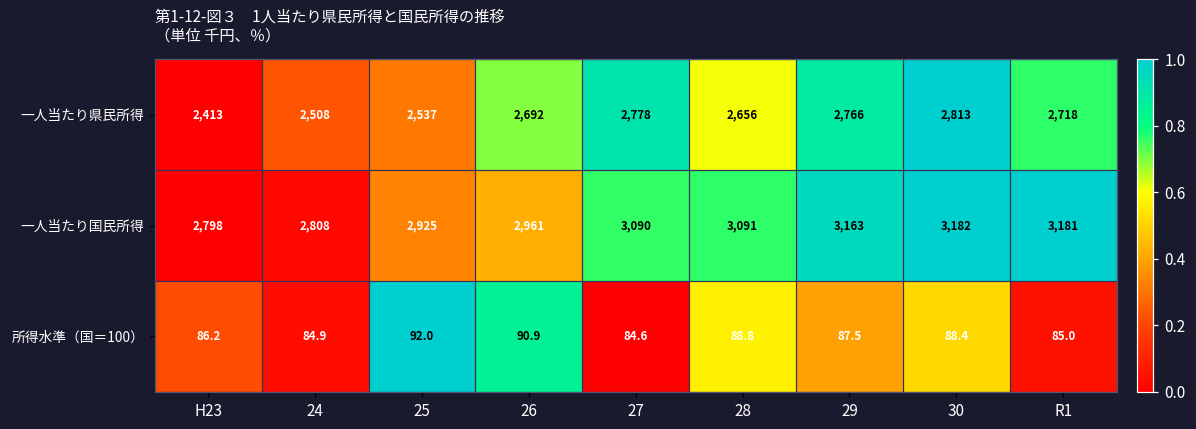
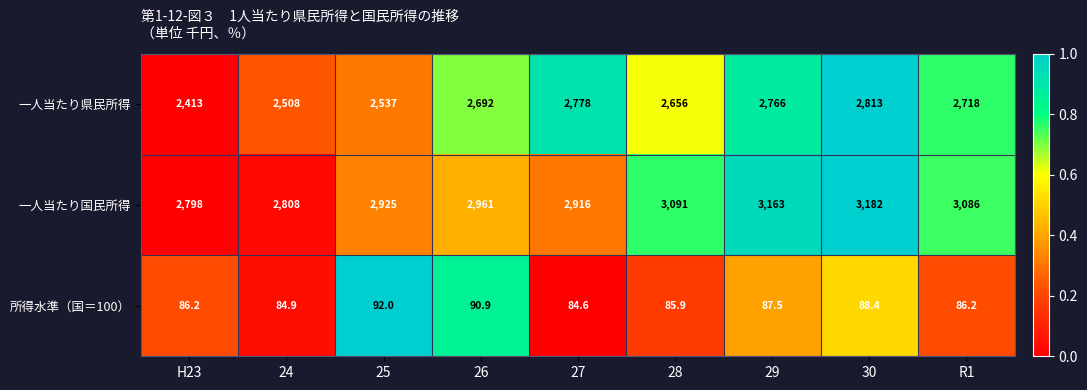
一人当たり国民所得, 27: 3,090 -> 2,916
一人当たり国民所得, R1: 3,181 -> 3,086
所得水準（国＝100）, 28: 88.8 -> 85.9
所得水準（国＝100）, R1: 85.0 -> 86.2
